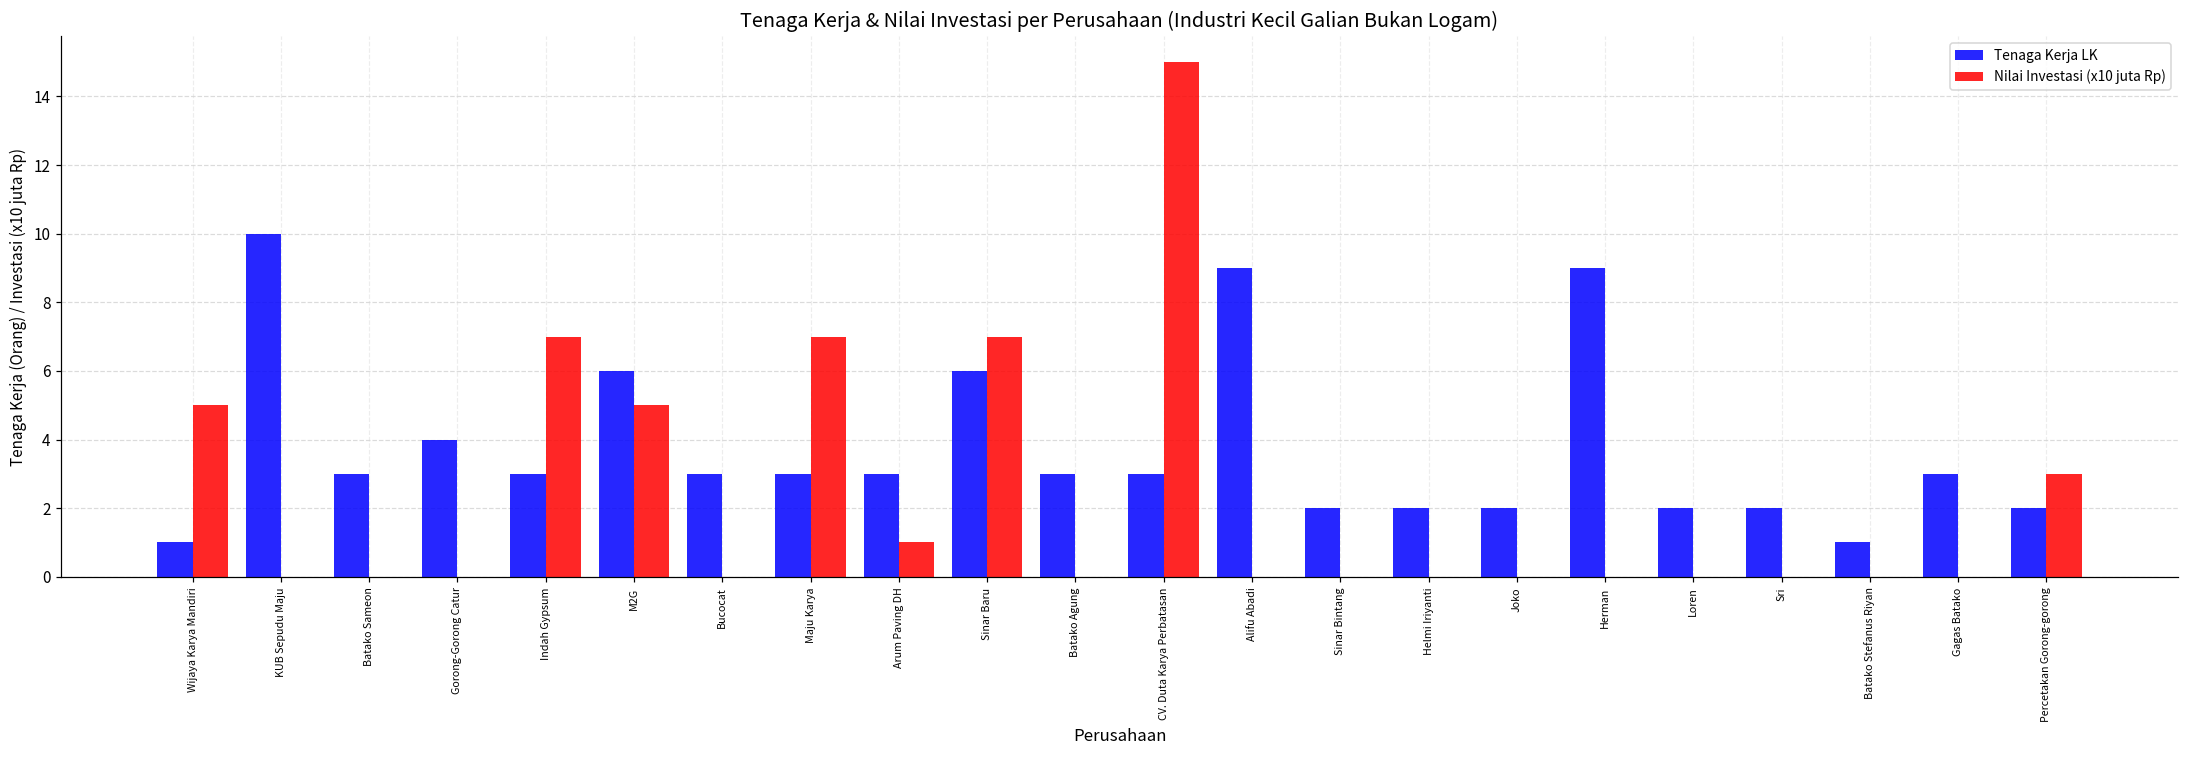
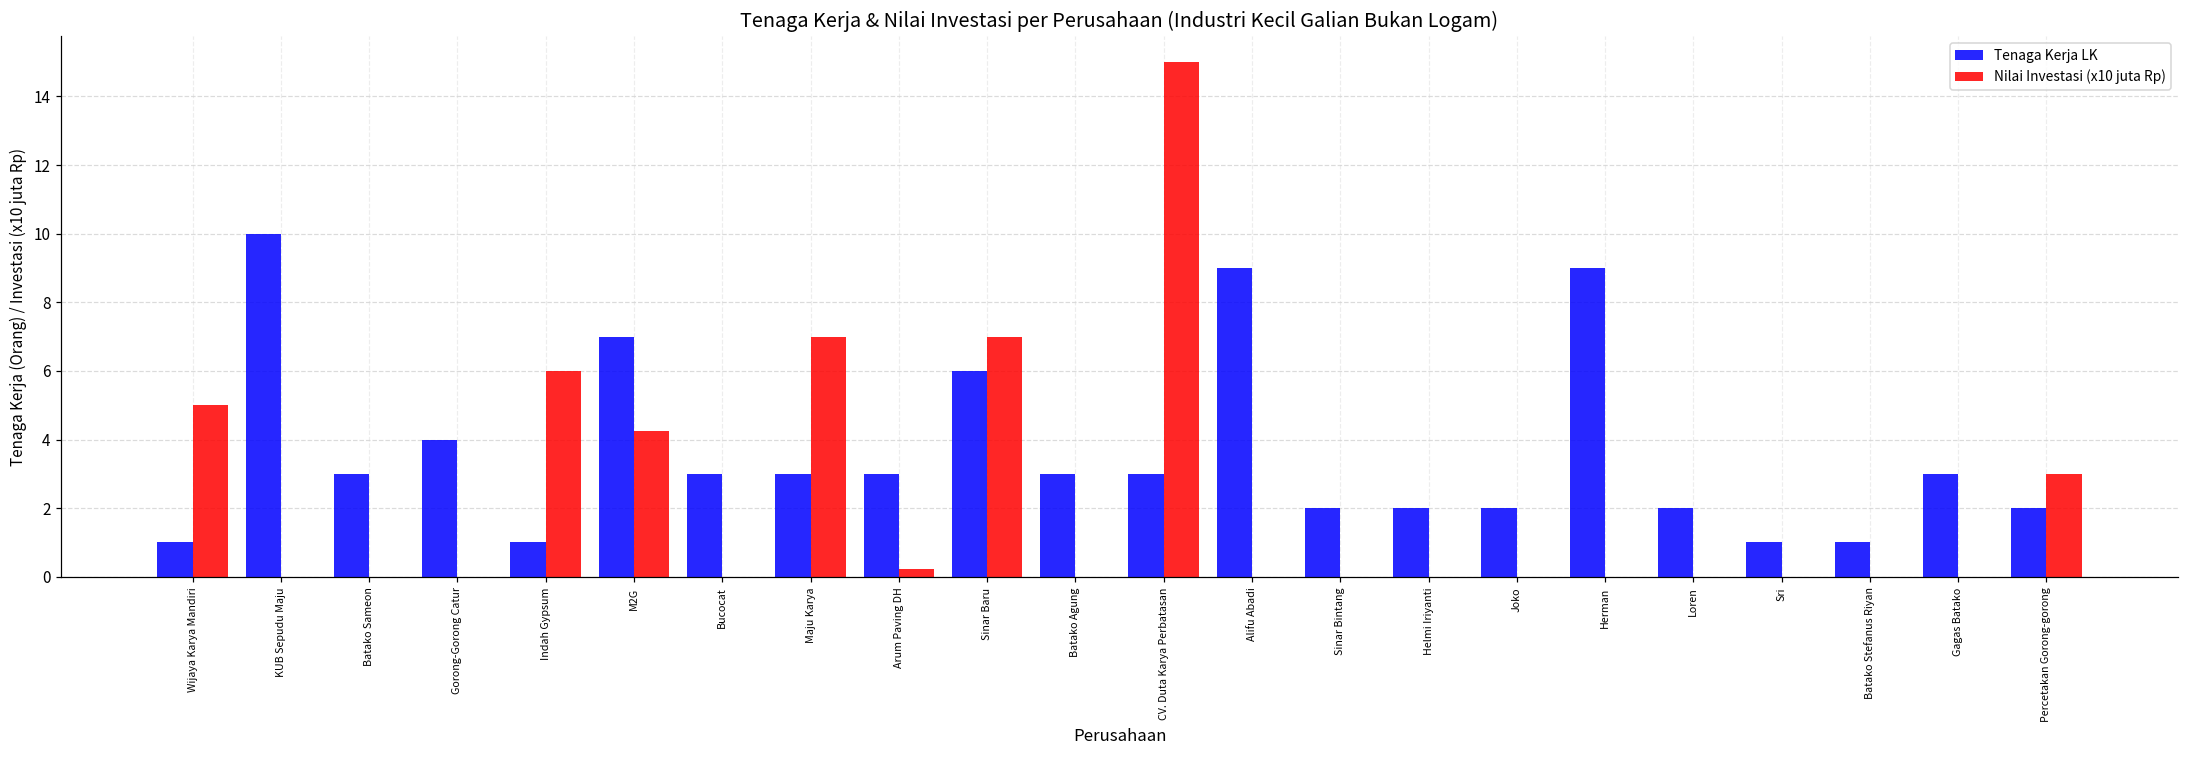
Tenaga Kerja LK, Indah Gypsum: 3 -> 1
Nilai Investasi (x10 juta Rp), Indah Gypsum: 7.0 -> 6.0
Tenaga Kerja LK, M2G: 6 -> 7
Nilai Investasi (x10 juta Rp), M2G: 5.0 -> 4.2
Nilai Investasi (x10 juta Rp), Arum Paving DH: 1.0 -> 0.2
Tenaga Kerja LK, Sri: 2 -> 1
